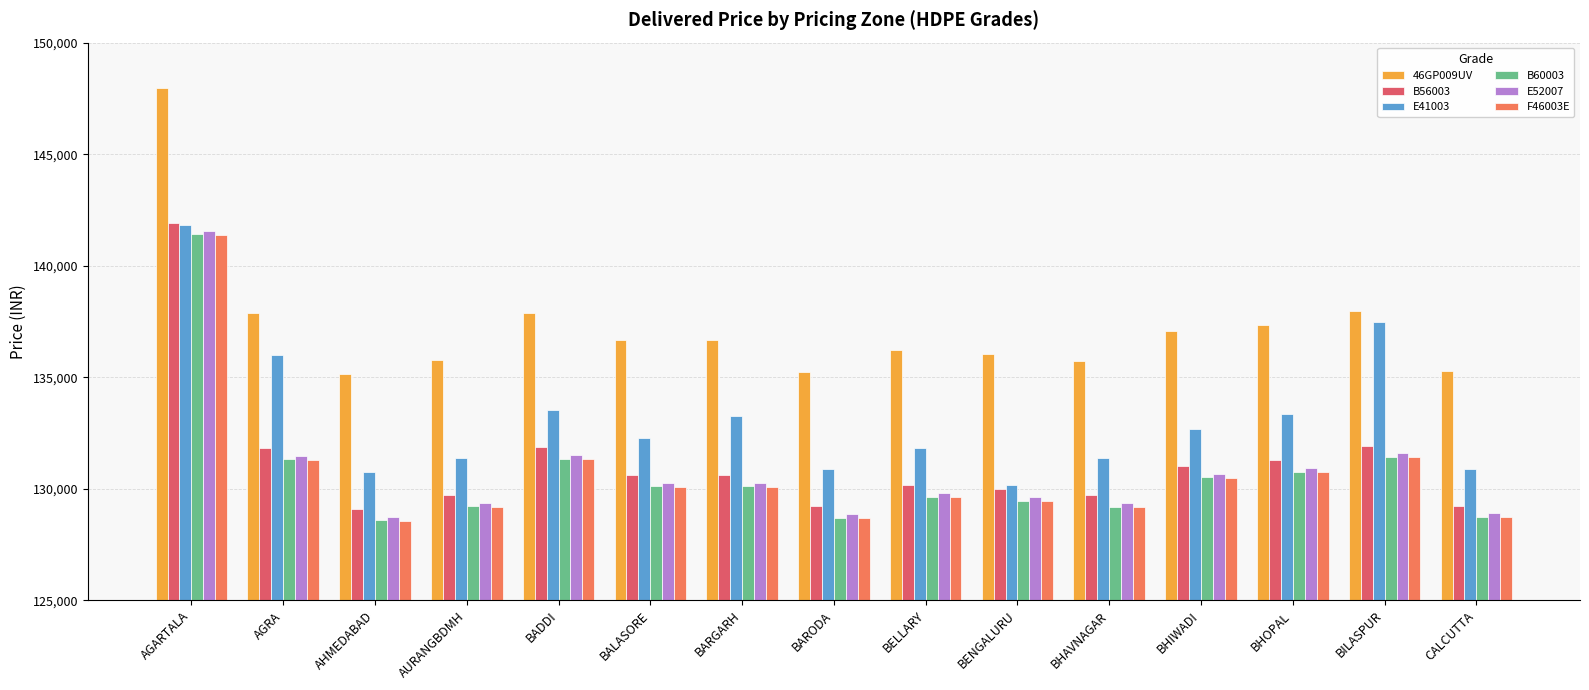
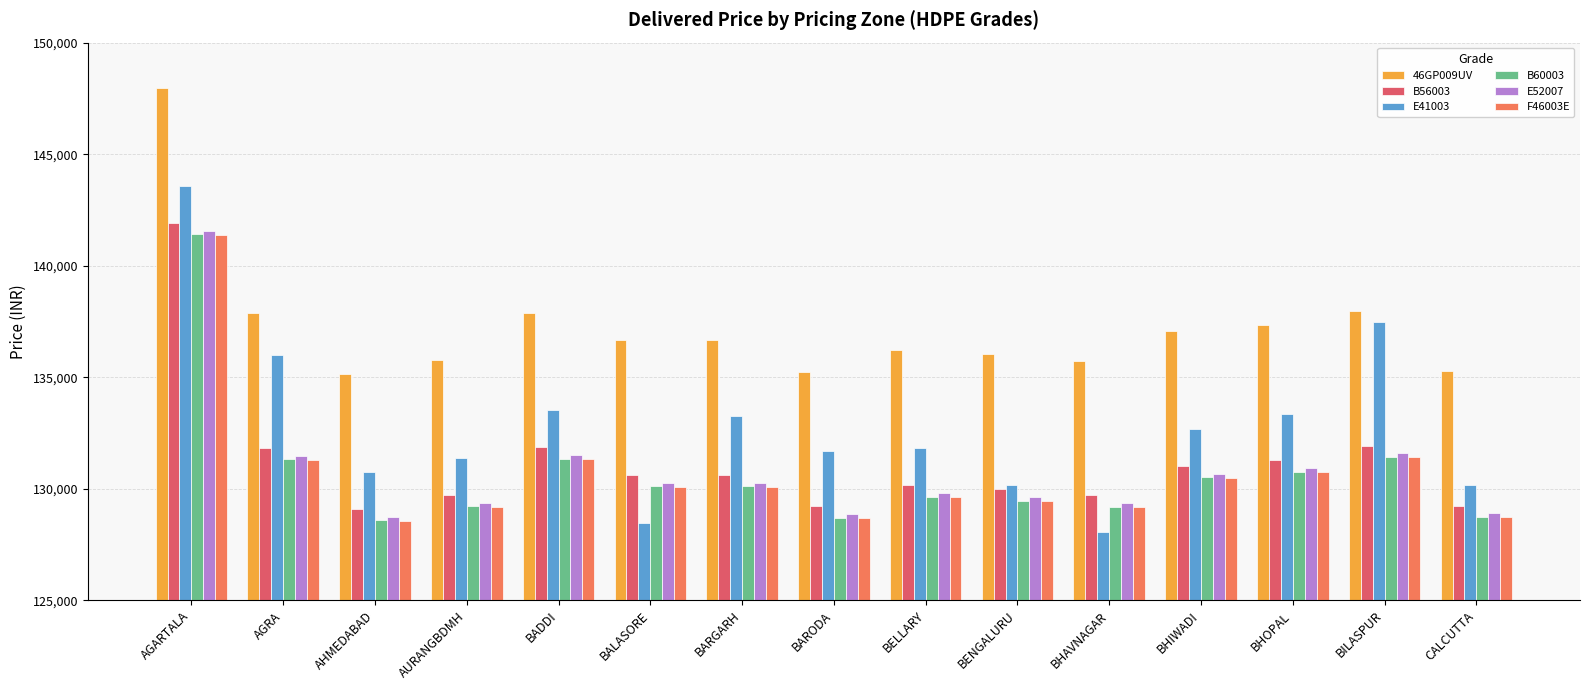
E41003, AGARTALA: 141,800 -> 143,600
E41003, BALASORE: 132,300 -> 128,400
E41003, BARODA: 130,900 -> 131,700
E41003, BHAVNAGAR: 131,400 -> 128,100
E41003, CALCUTTA: 130,900 -> 130,200
